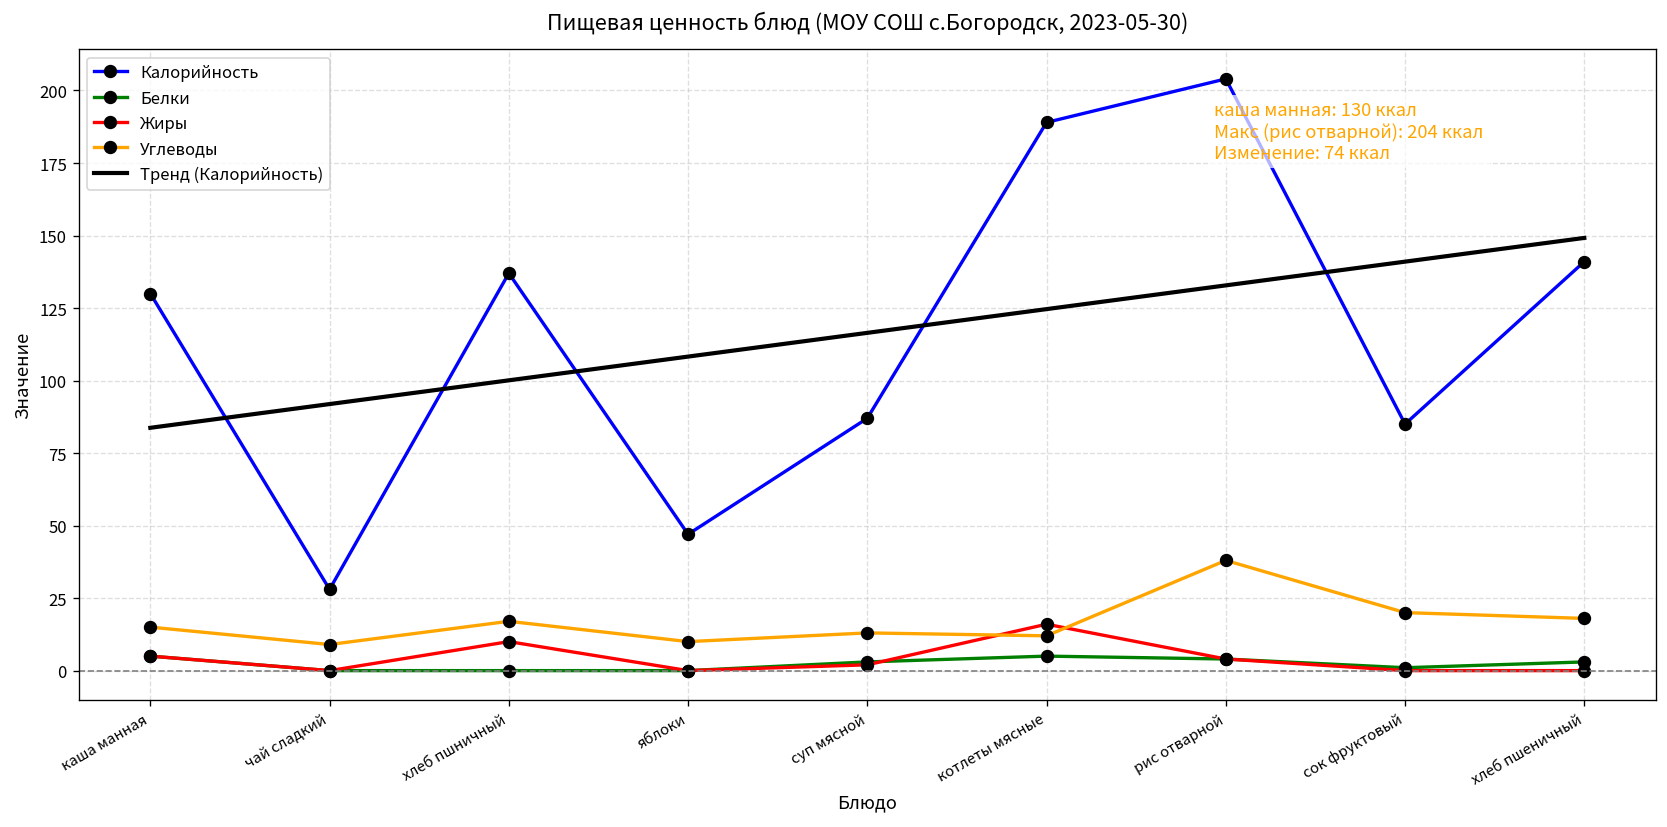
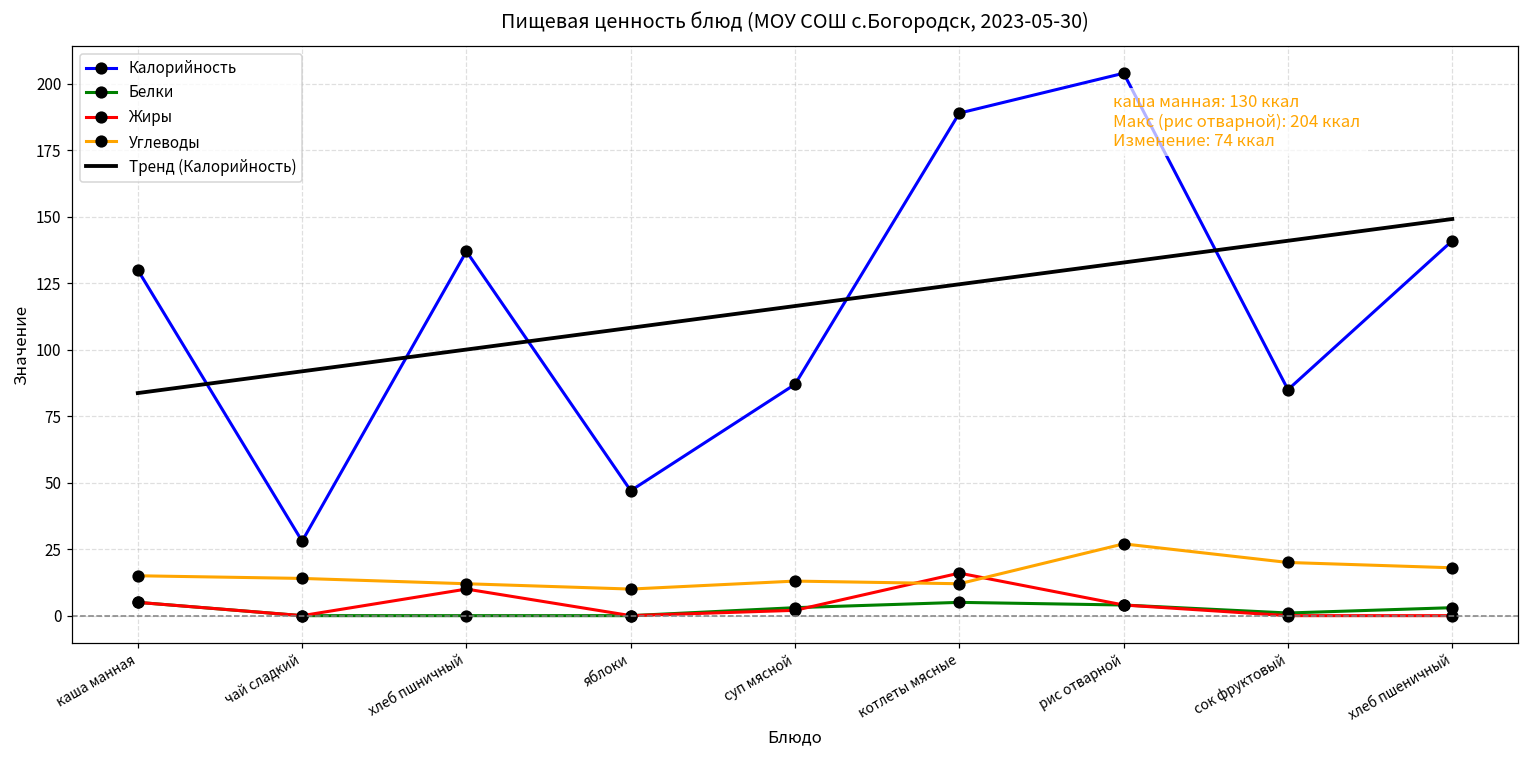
Углеводы, чай сладкий: 9 -> 14
Углеводы, хлеб пшничный: 17 -> 12
Углеводы, рис отварной: 38 -> 27
